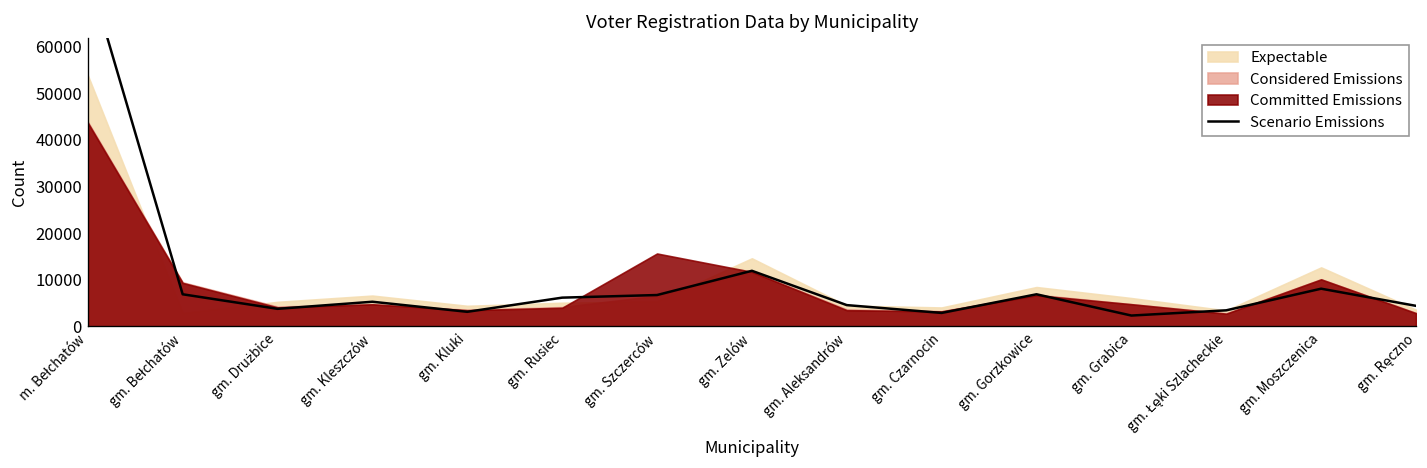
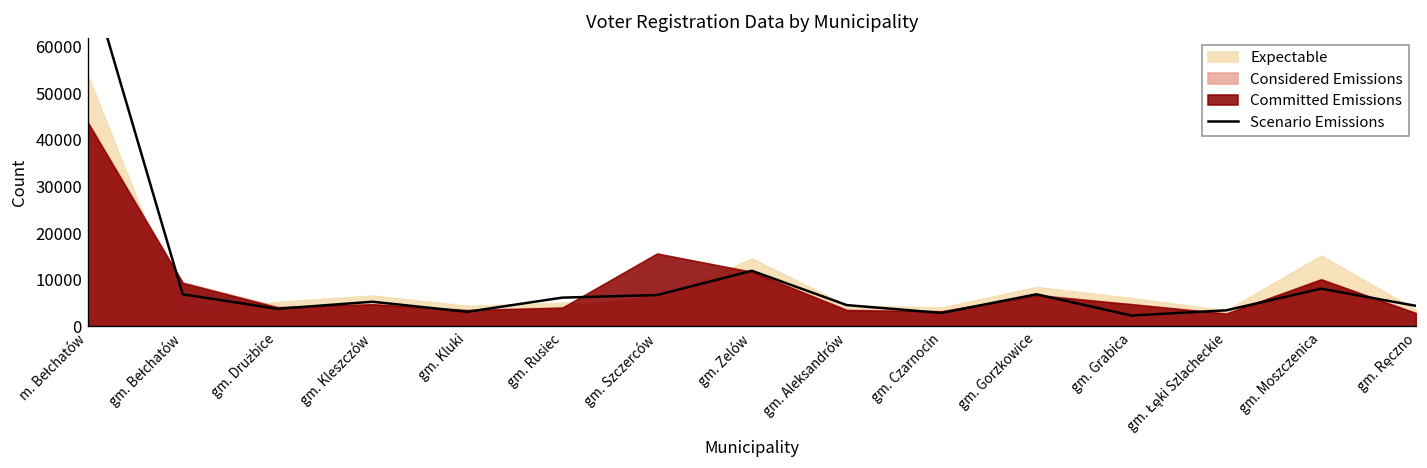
Expectable, gm. Moszczenica: 13000 -> 15000
